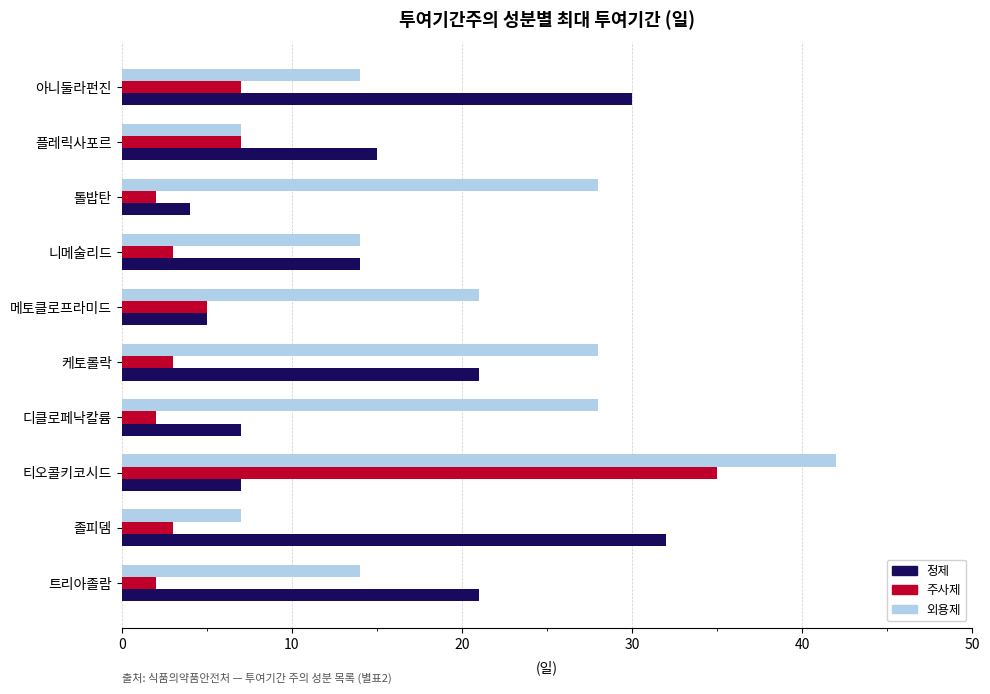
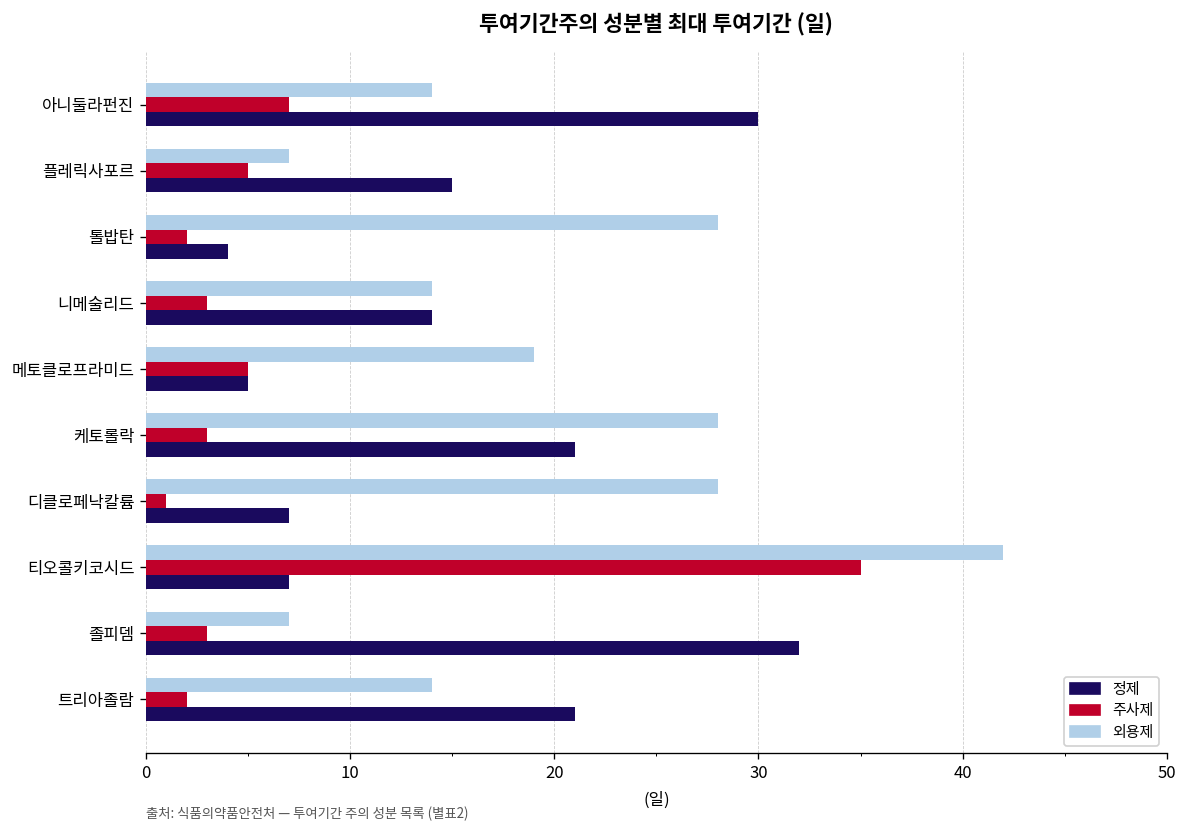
주사제, 플레릭사포르: 7 -> 5
외용제, 메토클로프라미드: 21 -> 19
주사제, 디클로페낙칼륨: 2 -> 1
